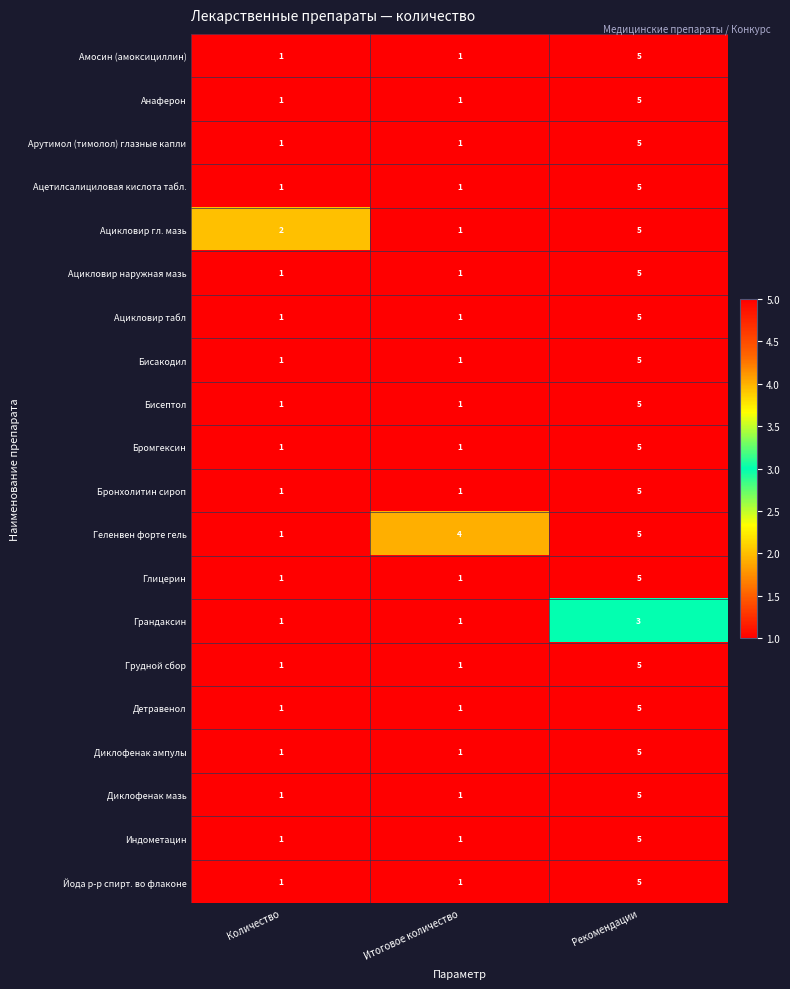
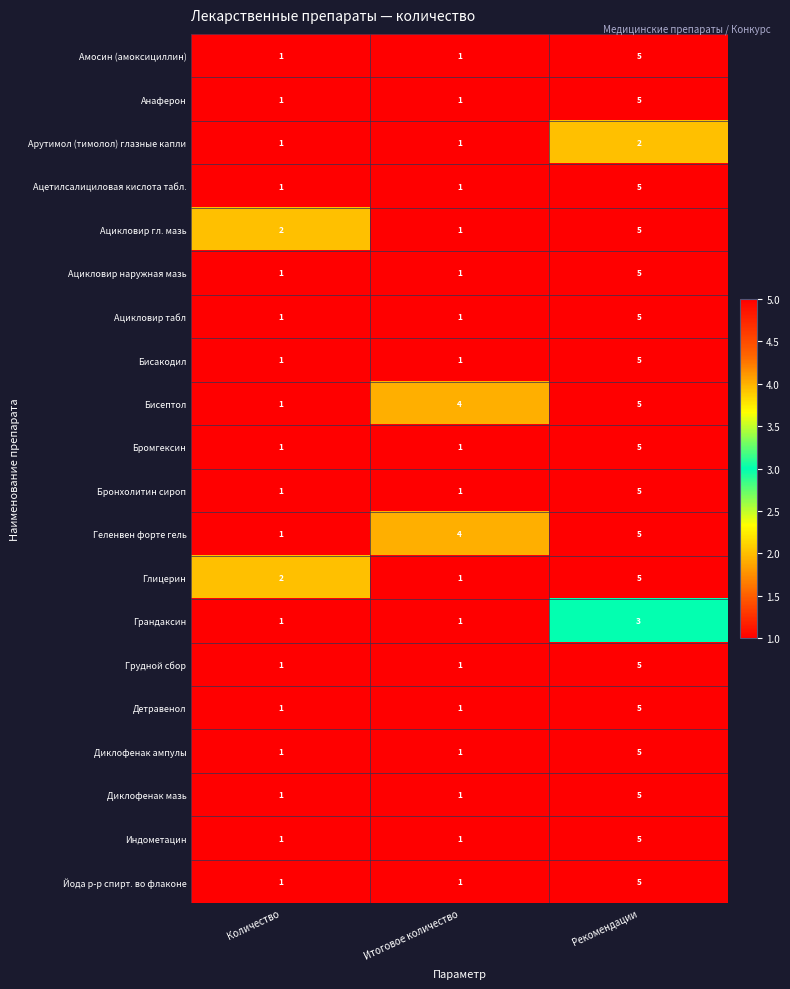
Арутимол (тимолол) глазные капли, Рекомендации: 5 -> 2
Бисептол, Итоговое количество: 1 -> 4
Глицерин, Количество: 1 -> 2
